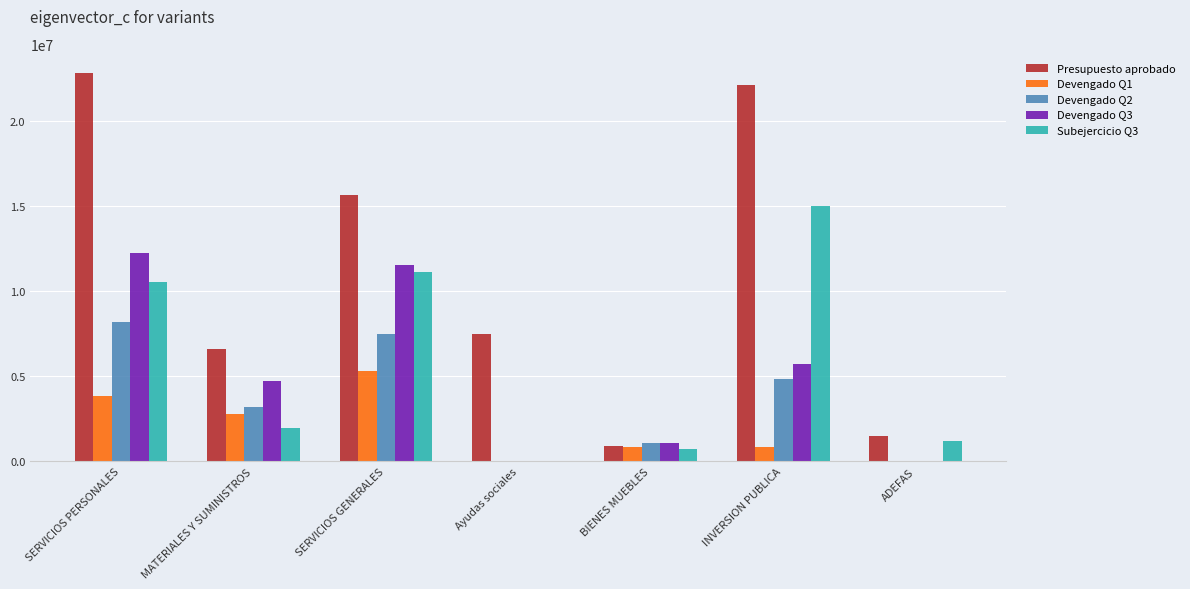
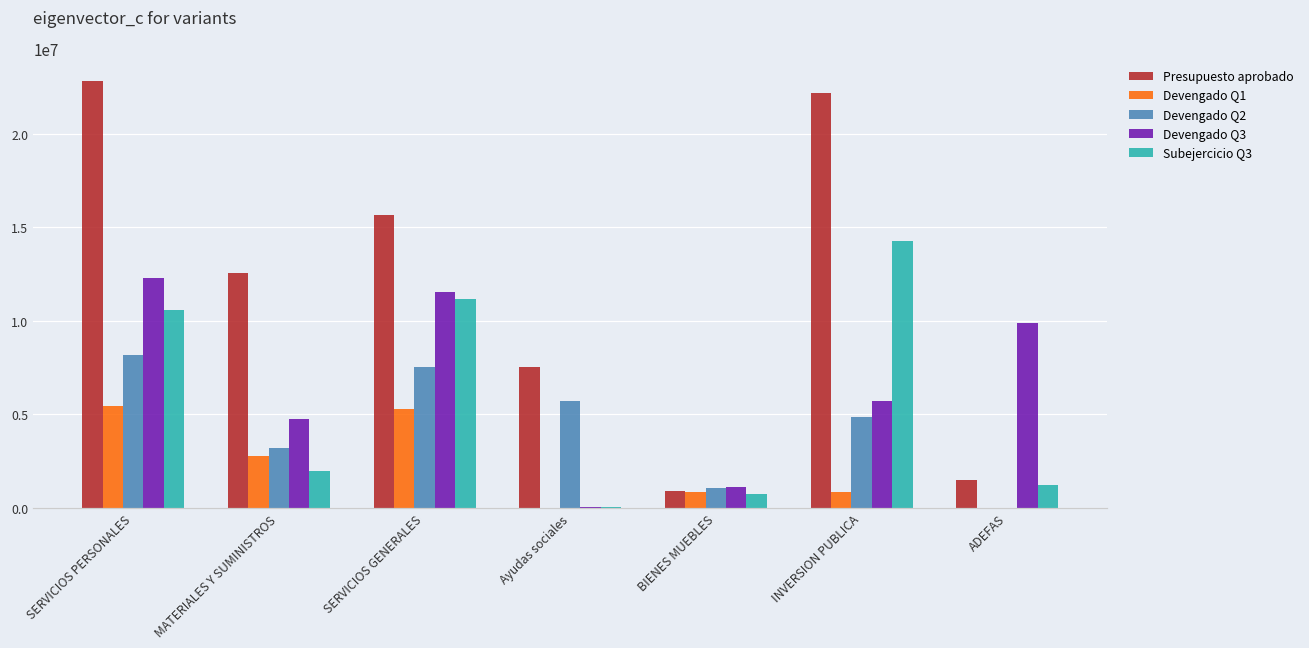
Devengado Q1, SERVICIOS PERSONALES: 3900000 -> 5400000
Presupuesto aprobado, MATERIALES Y SUMINISTROS: 6600000 -> 12500000
Devengado Q2, Ayudas sociales: 0 -> 5700000
Subejercicio Q3, INVERSION PUBLICA: 15100000 -> 14200000
Devengado Q3, ADEFAS: 0 -> 9900000
